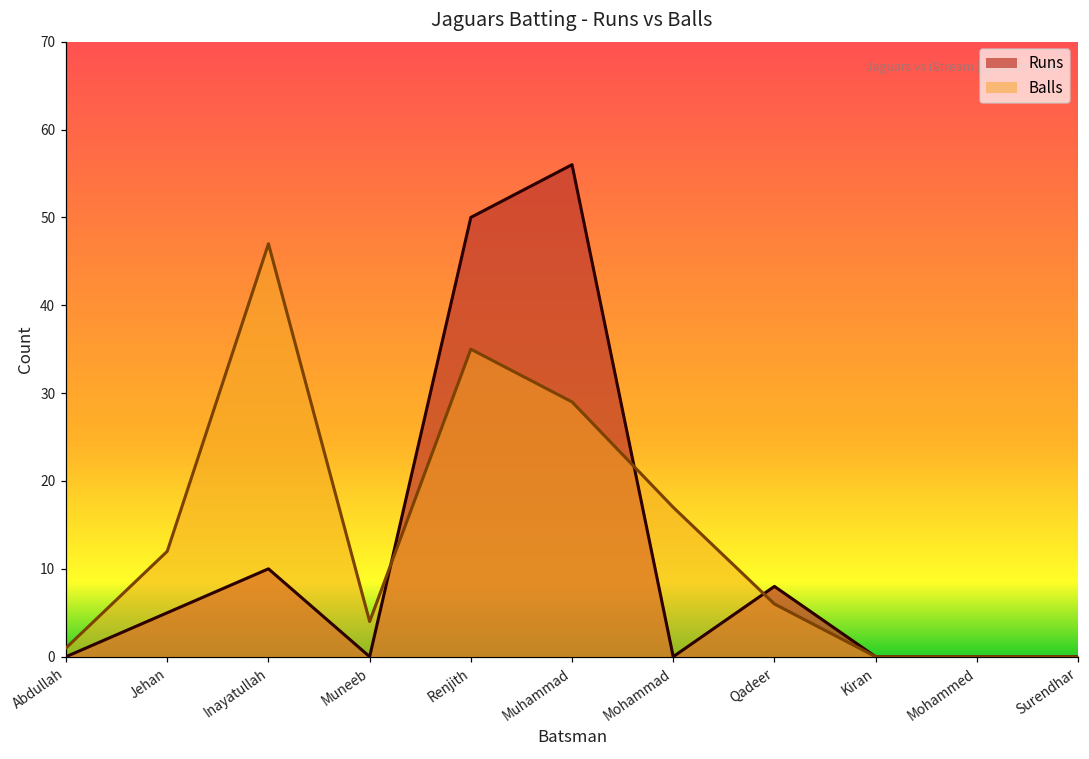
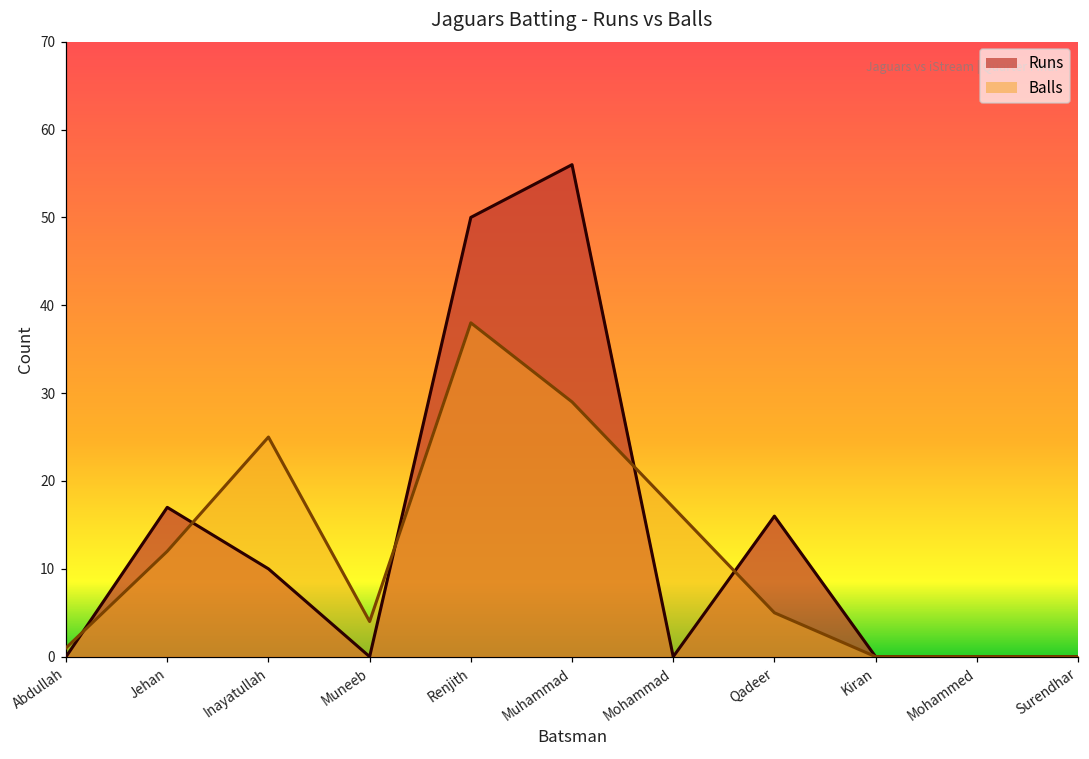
Runs, Jehan: 5 -> 17
Balls, Inayatullah: 47 -> 25
Balls, Renjith: 35 -> 38
Runs, Qadeer: 8 -> 16
Balls, Qadeer: 6 -> 5
